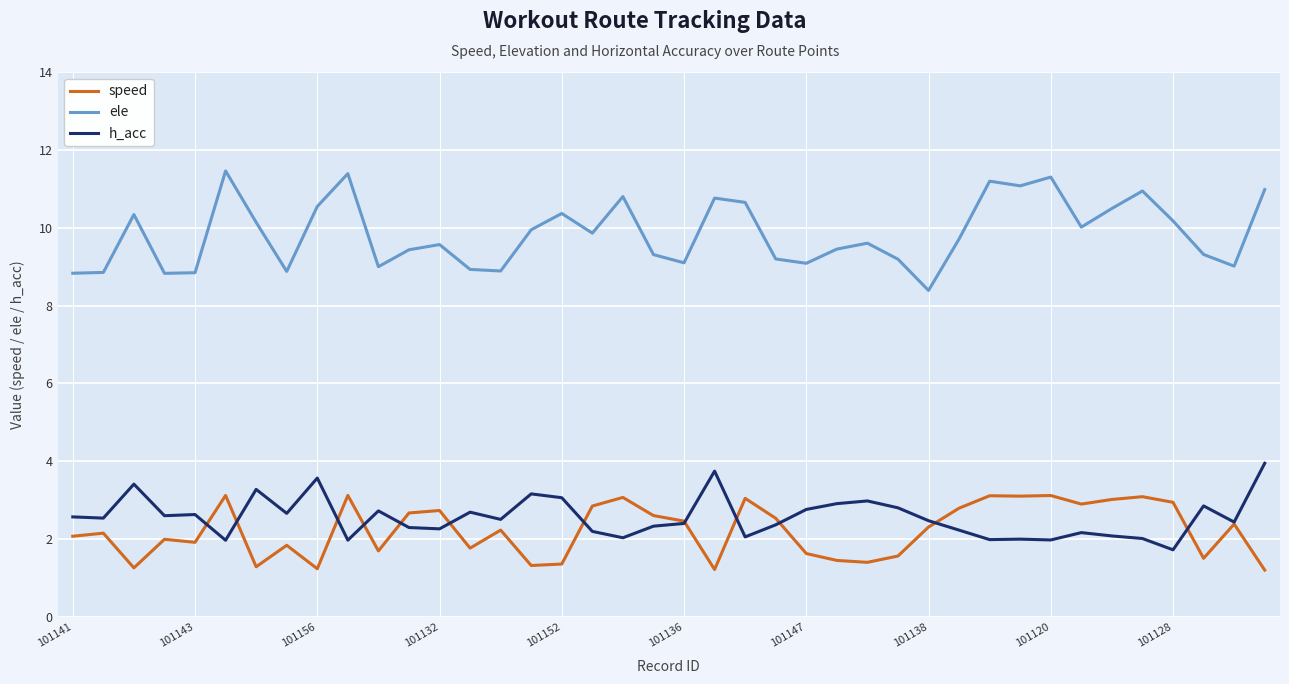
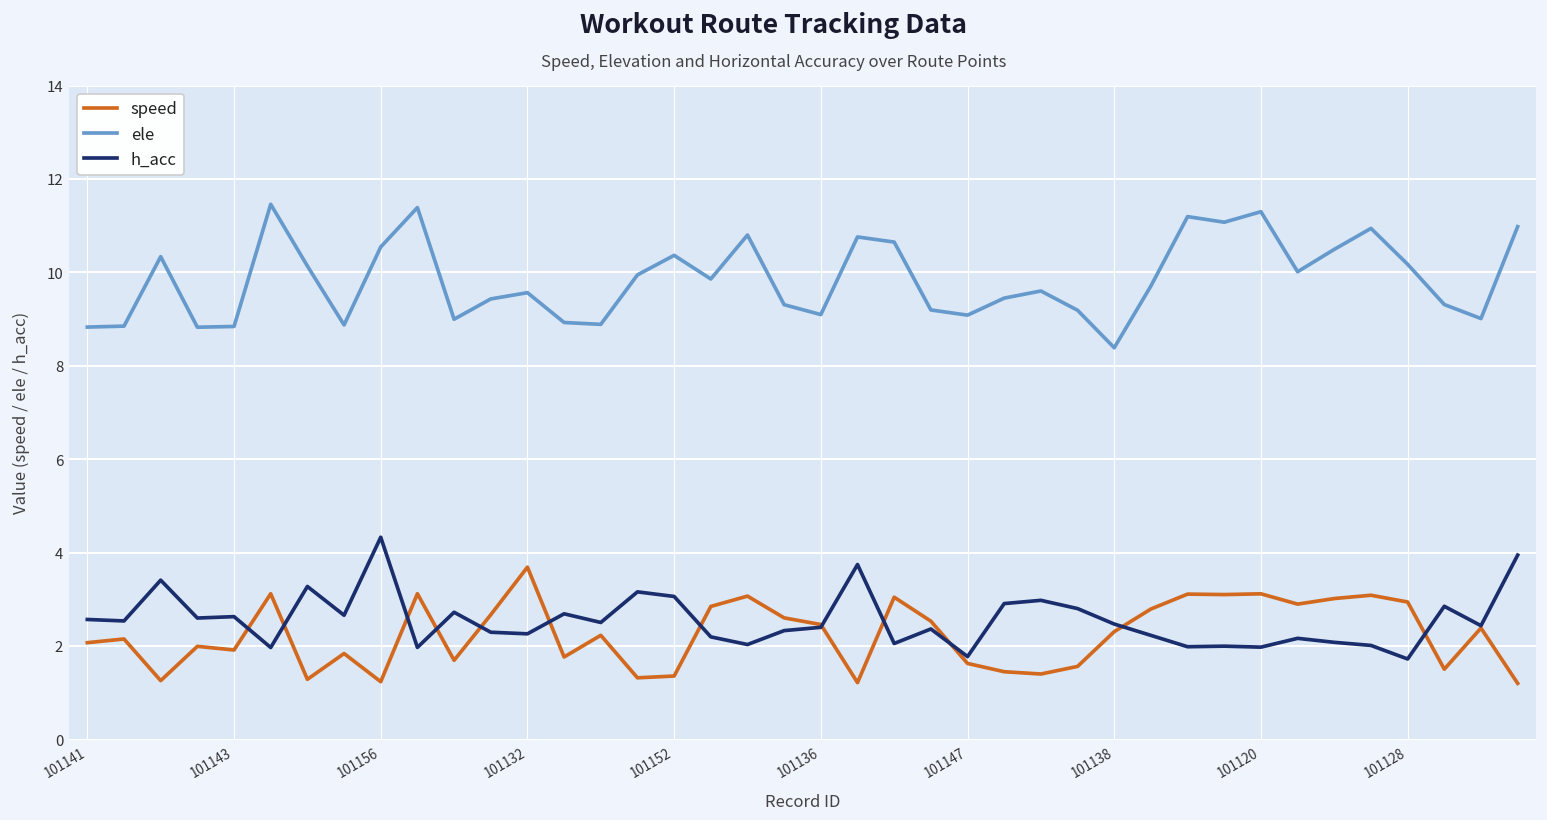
h_acc, 101156: 3.6 -> 4.3
speed, 101132: 2.7 -> 3.7
h_acc, 101147: 2.8 -> 1.8
